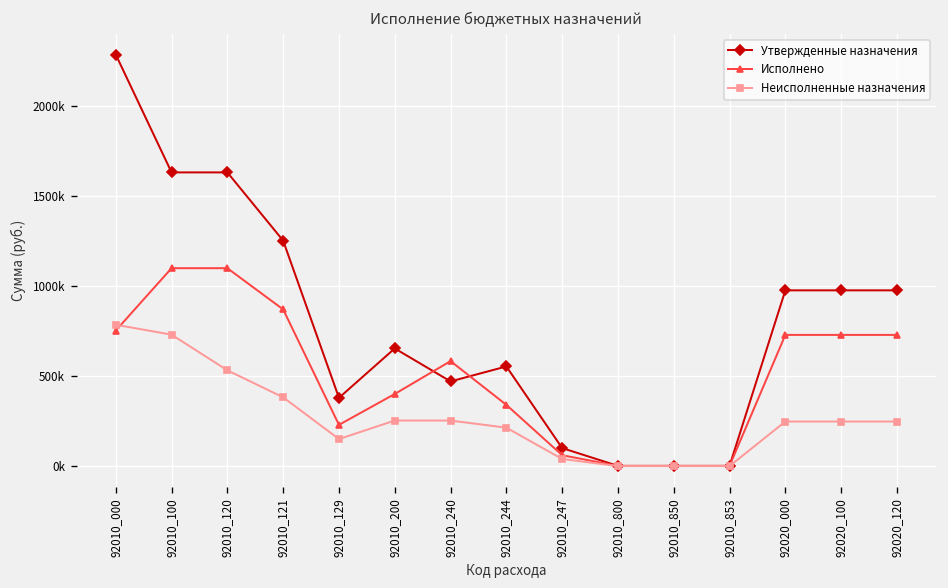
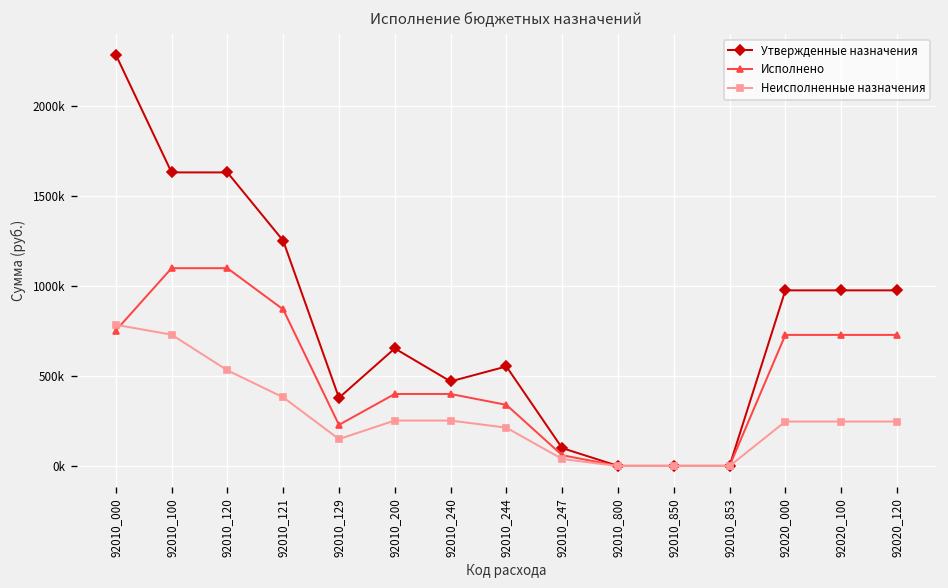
Исполнено, 92010_240: 580000 -> 400000
